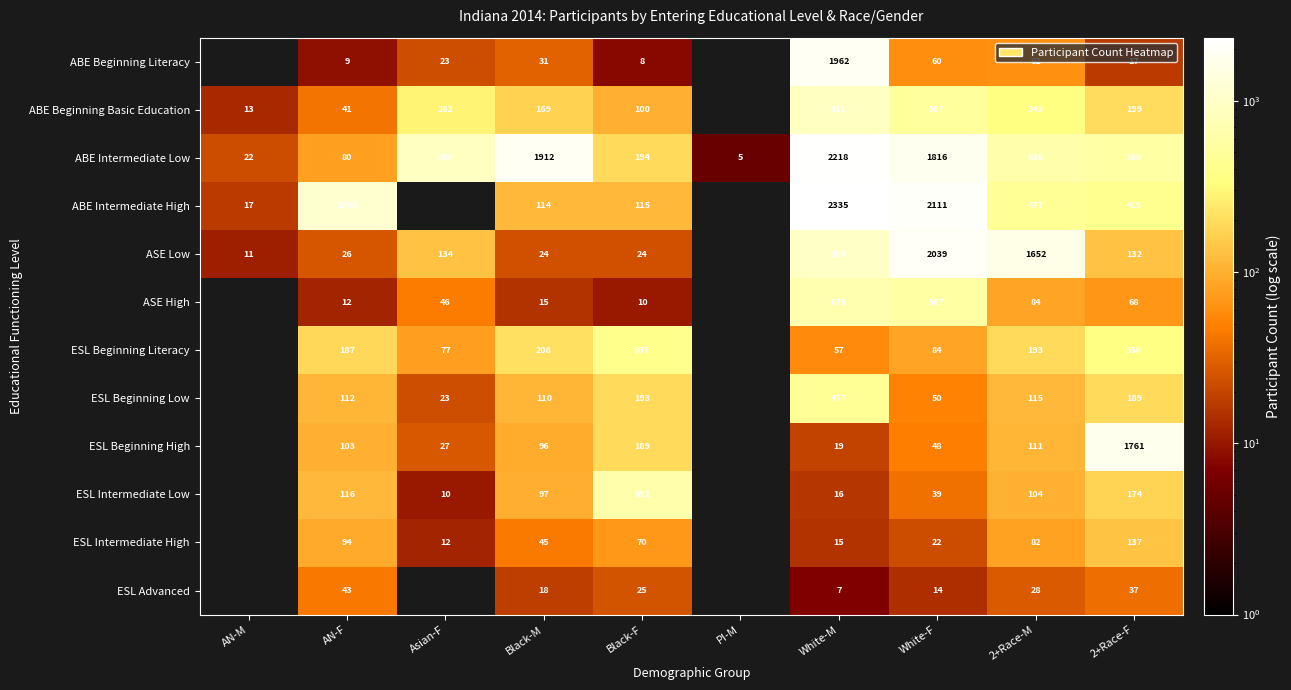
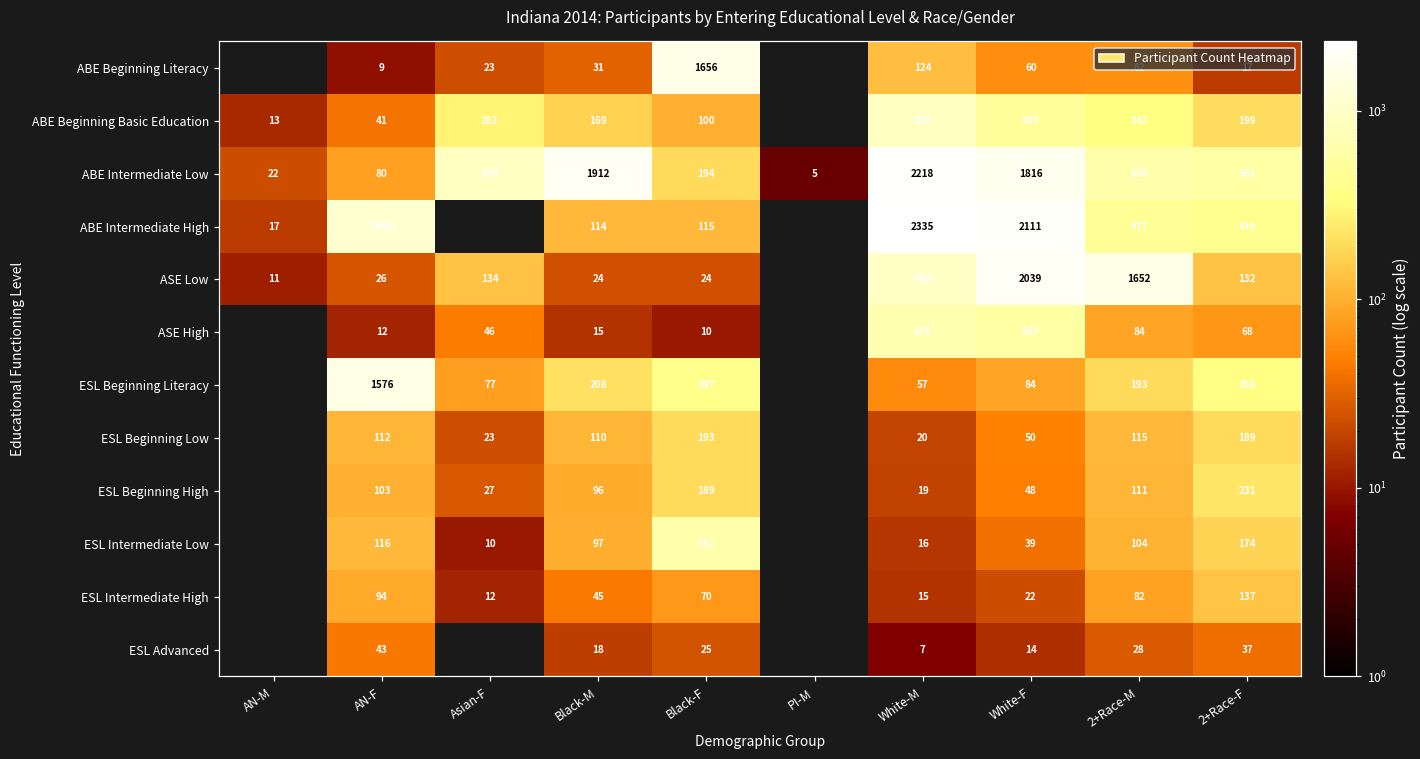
ABE Beginning Literacy, Black-F: 8 -> 1656
ABE Beginning Literacy, White-M: 1962 -> 124
ESL Beginning Literacy, AN-F: 187 -> 1576
ESL Beginning Low, White-M: 477 -> 20
ESL Beginning High, 2+Race-F: 1761 -> 231
